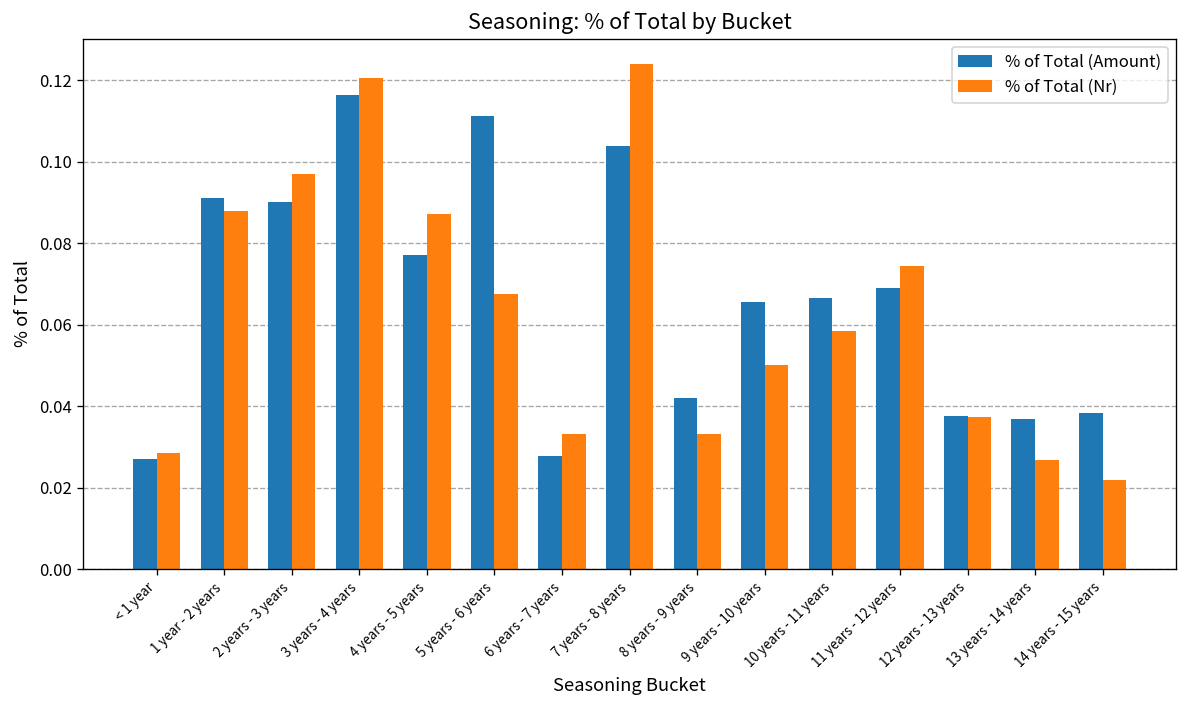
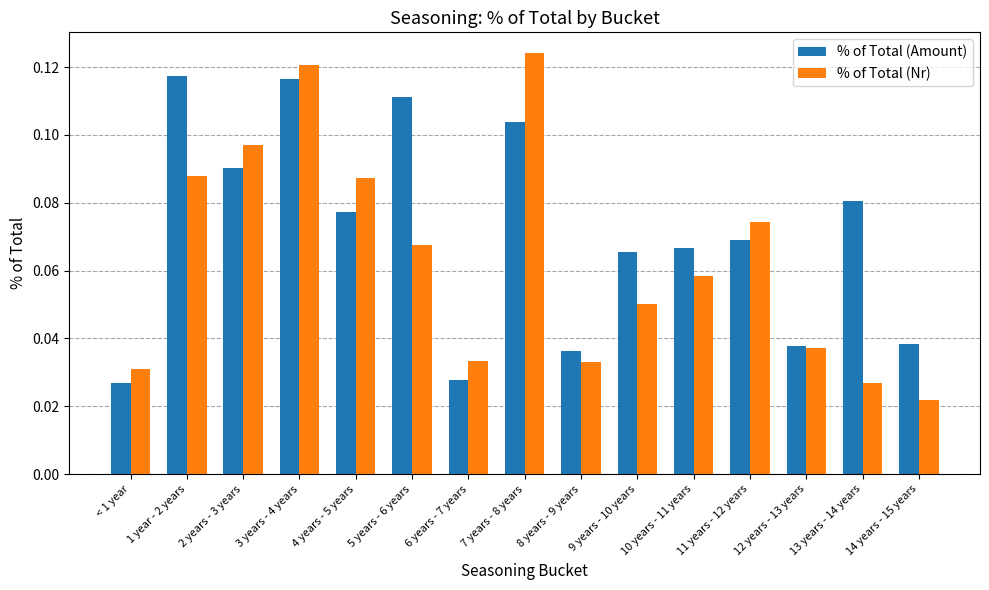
% of Total (Nr), < 1 year: 0.028 -> 0.031
% of Total (Amount), 1 year - 2 years: 0.091 -> 0.117
% of Total (Amount), 8 years - 9 years: 0.042 -> 0.036
% of Total (Amount), 13 years - 14 years: 0.037 -> 0.080
